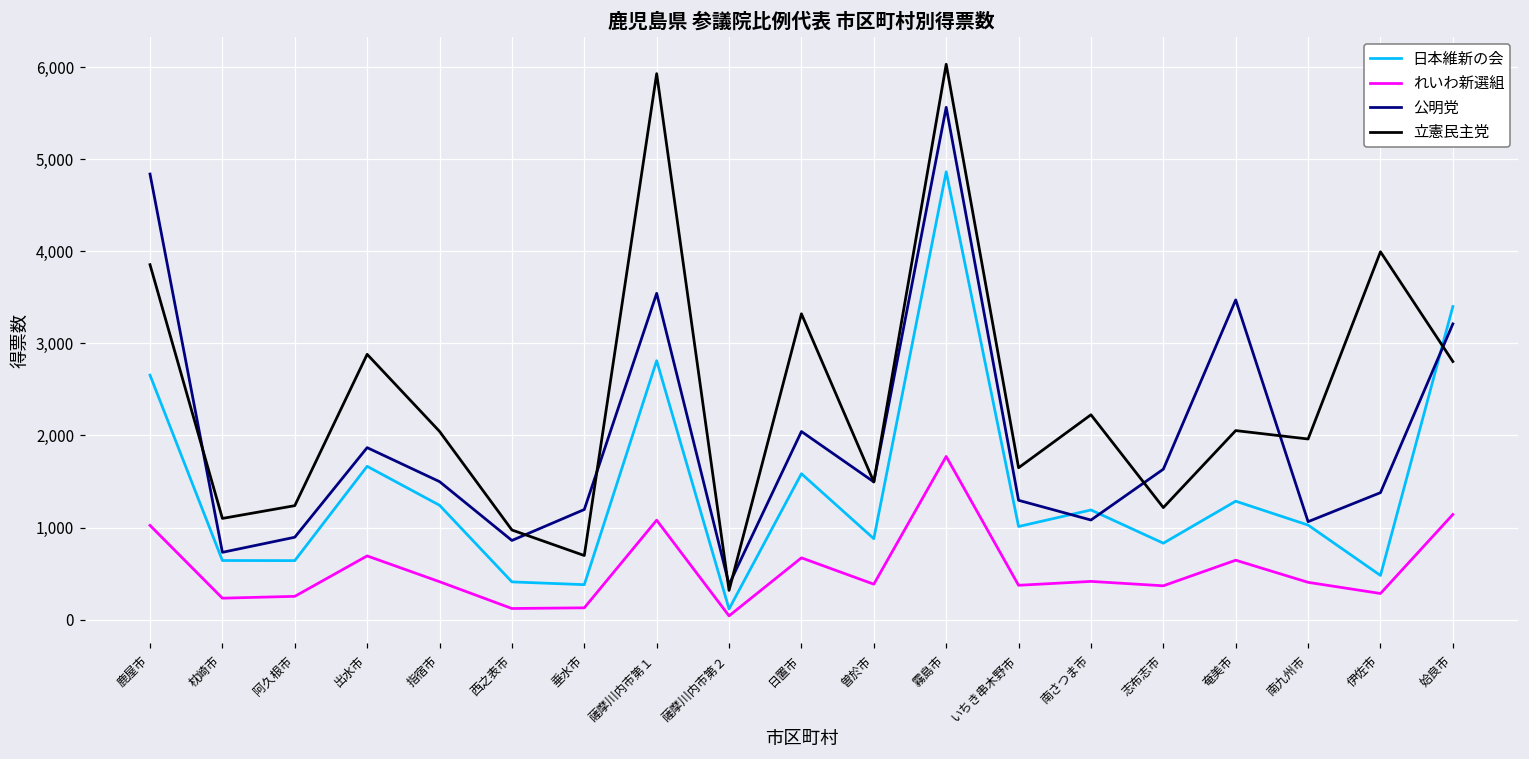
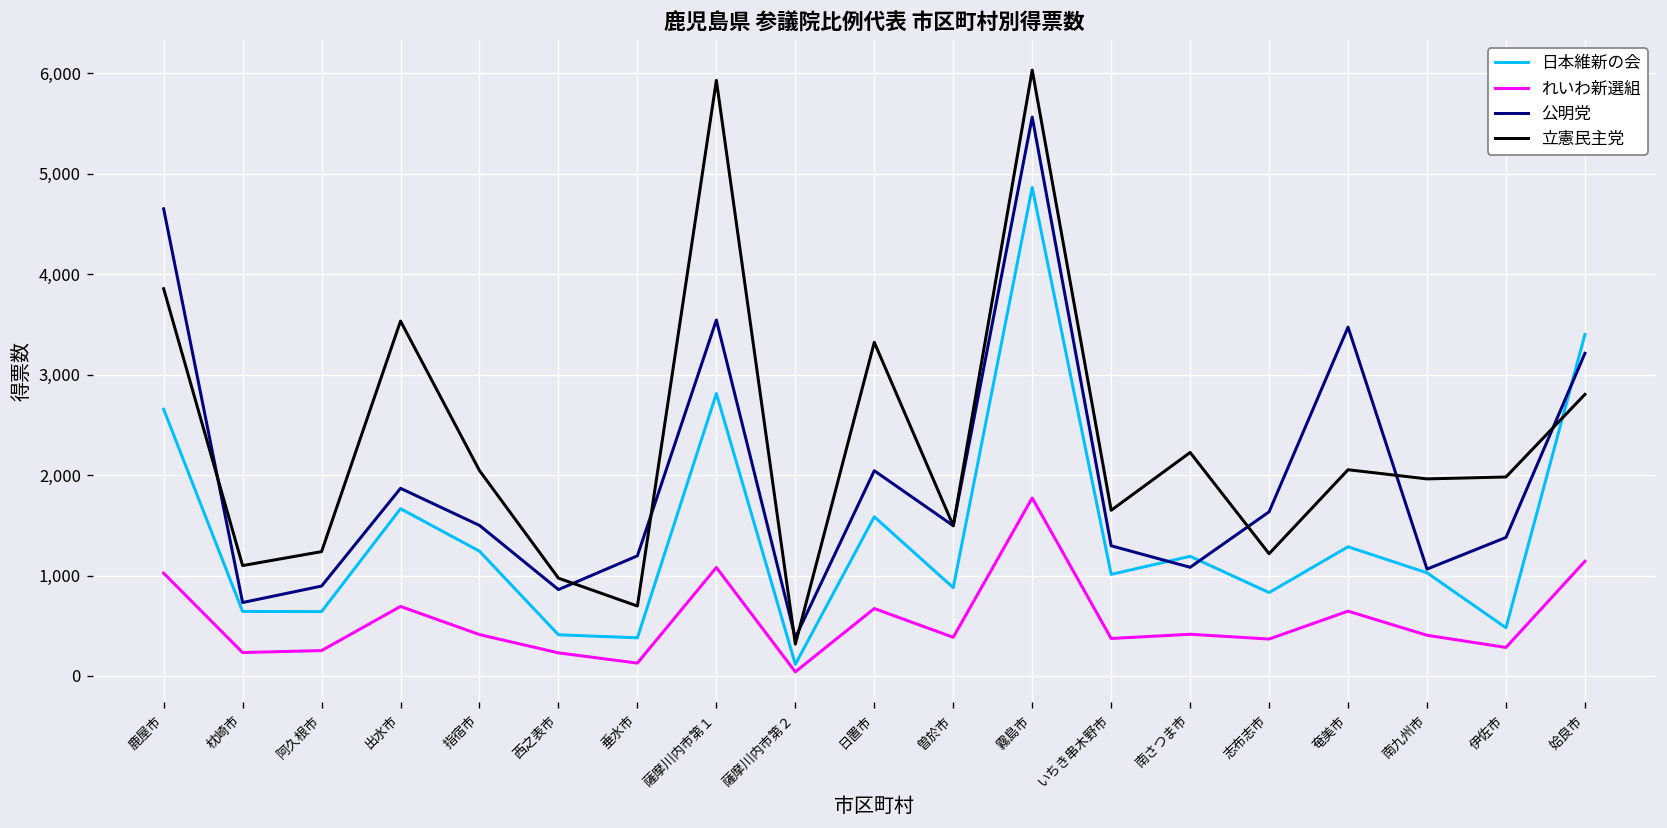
公明党, 鹿屋市: 4,800 -> 4,600
立憲民主党, 出水市: 2,900 -> 3,500
れいわ新選組, 西之表市: 100 -> 200
立憲民主党, 伊佐市: 4,000 -> 2,000
